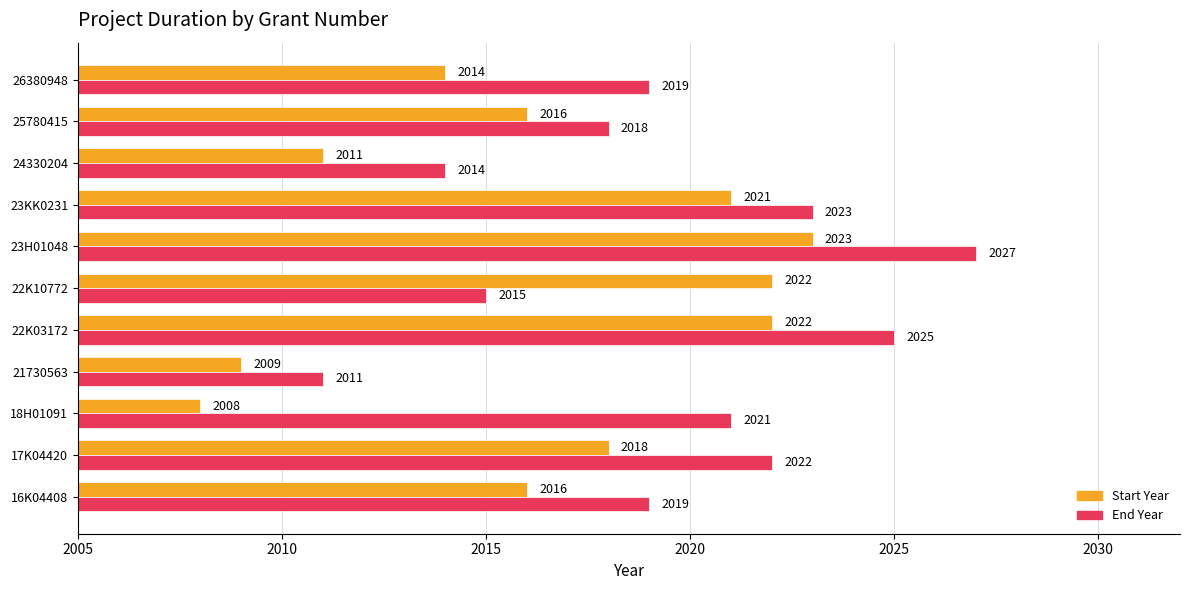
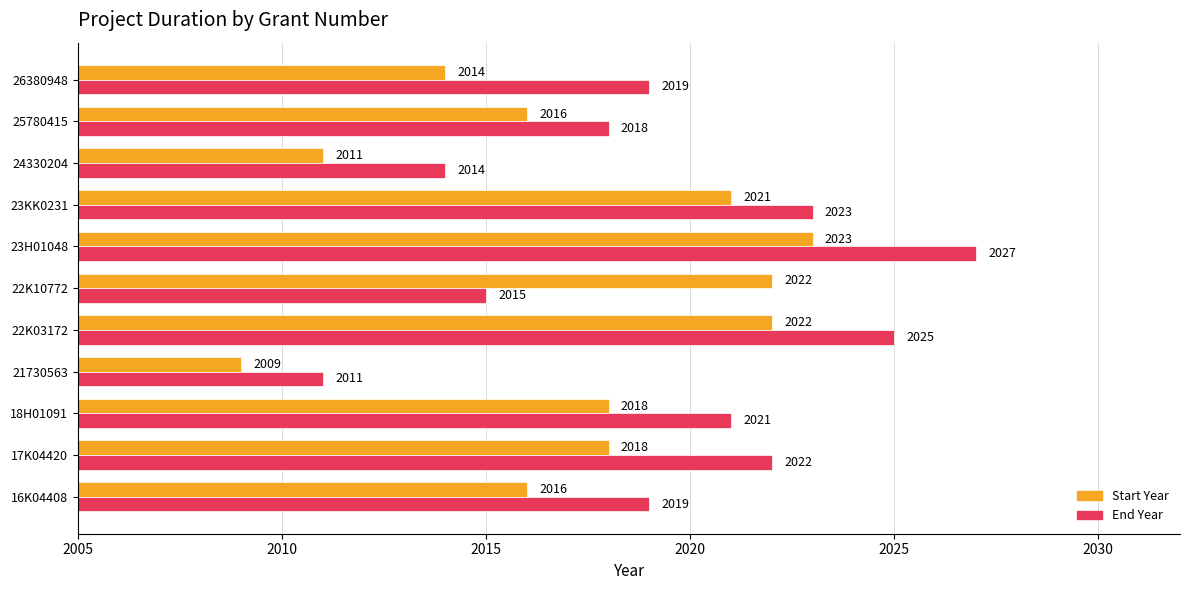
Start Year, 18H01091: 2008 -> 2018
